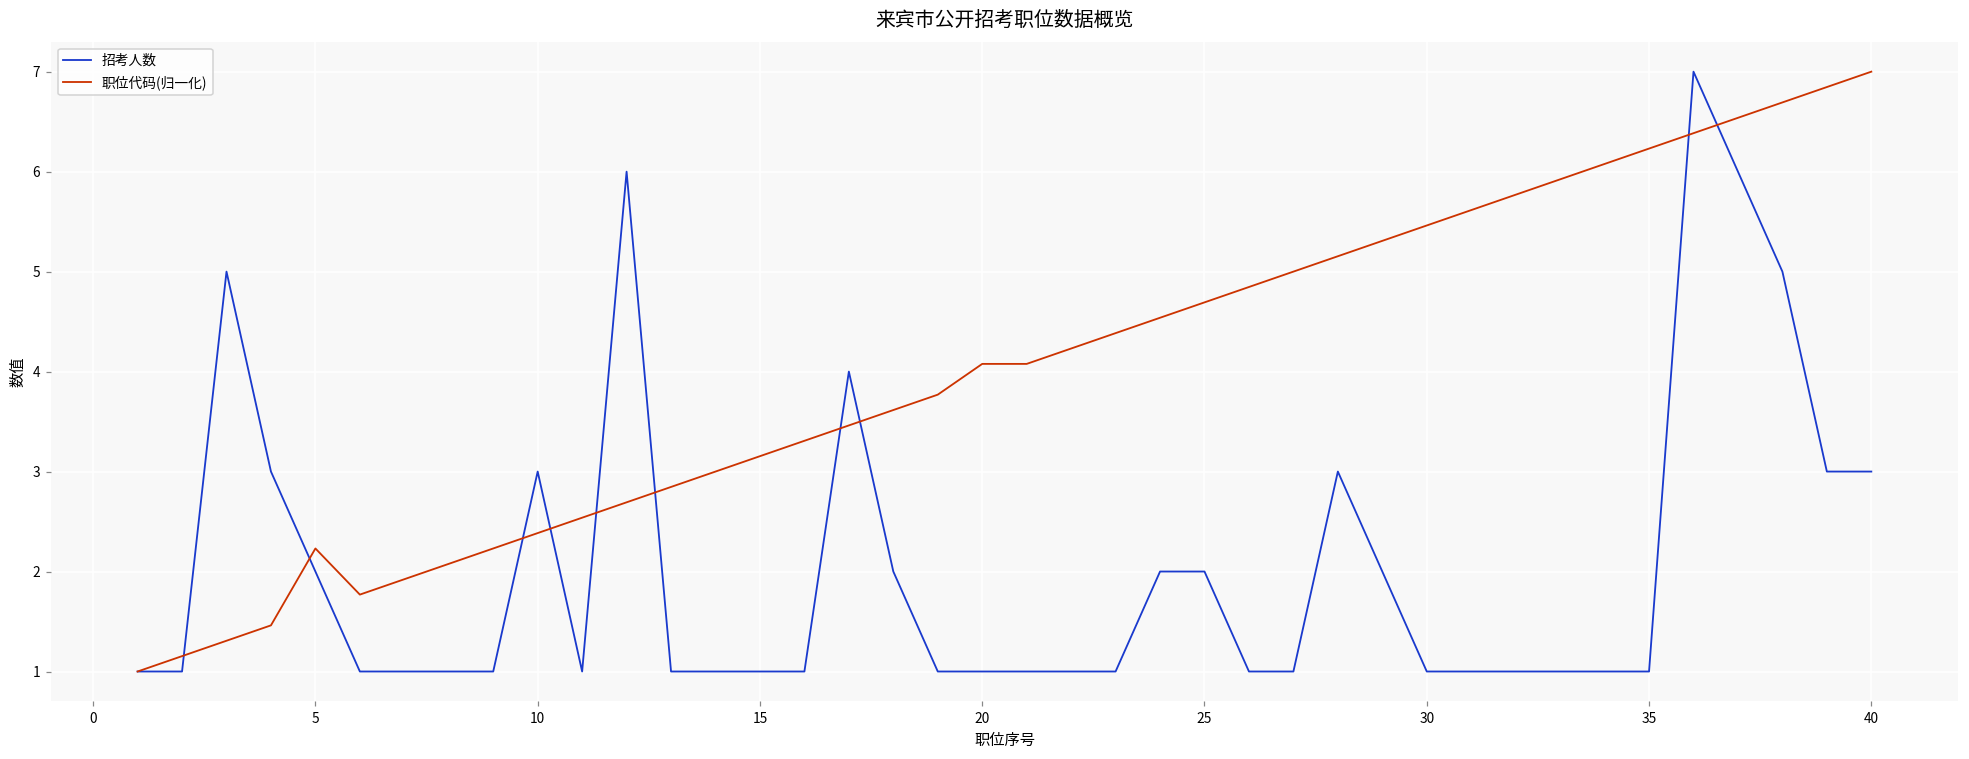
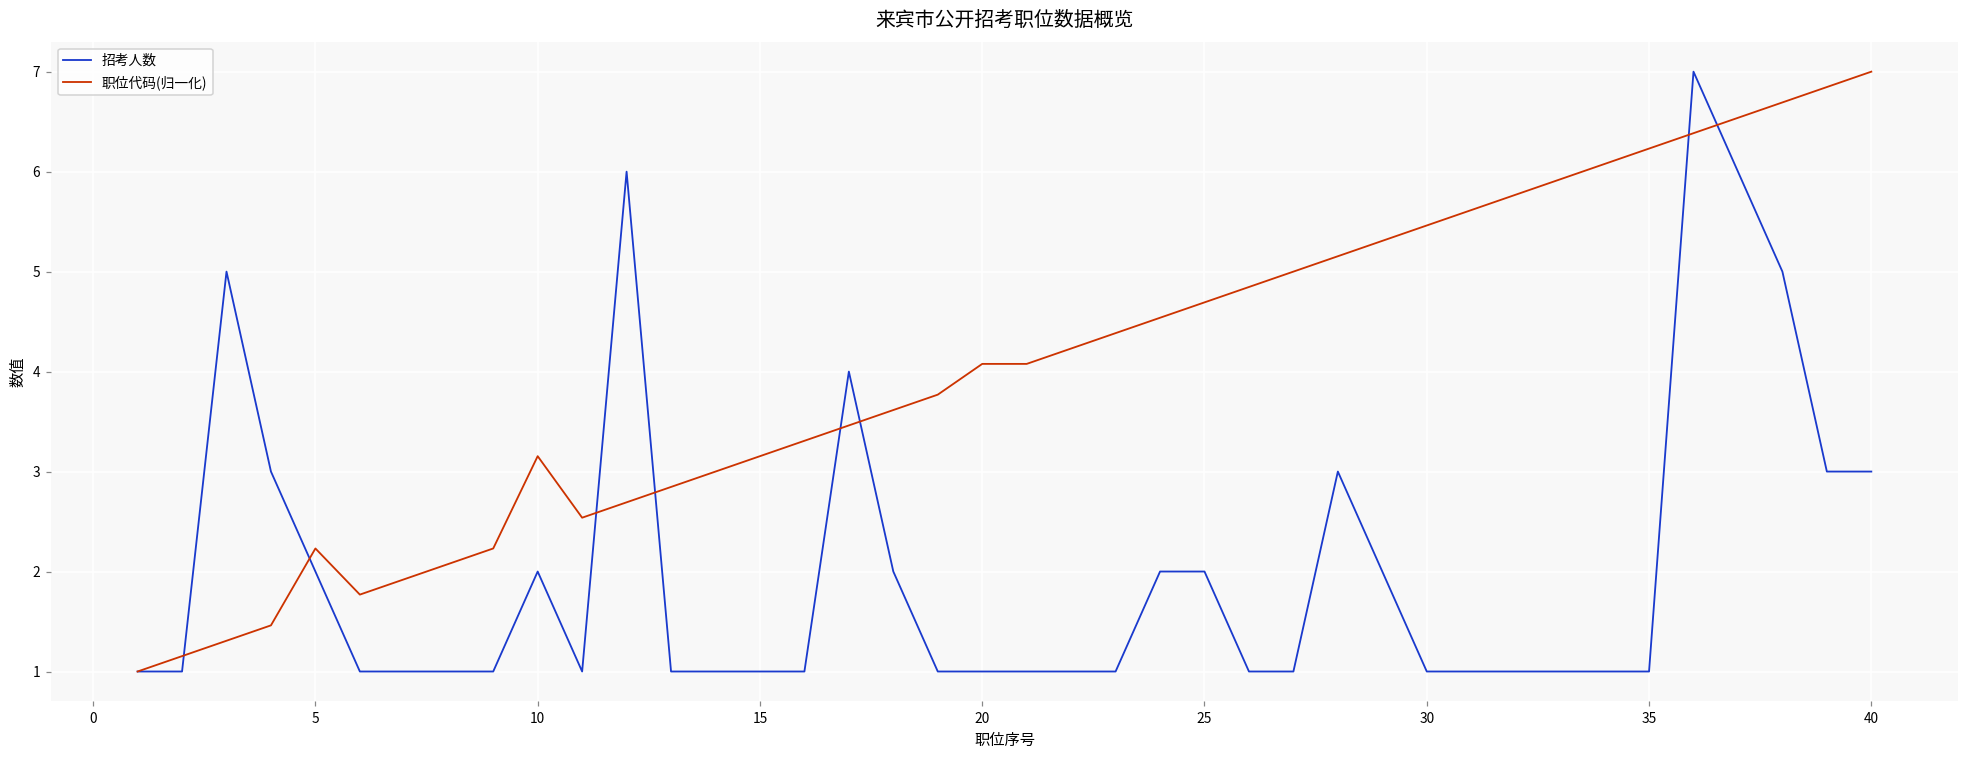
招考人数, 10: 3 -> 2
职位代码(归一化), 10: 2.4 -> 3.2
